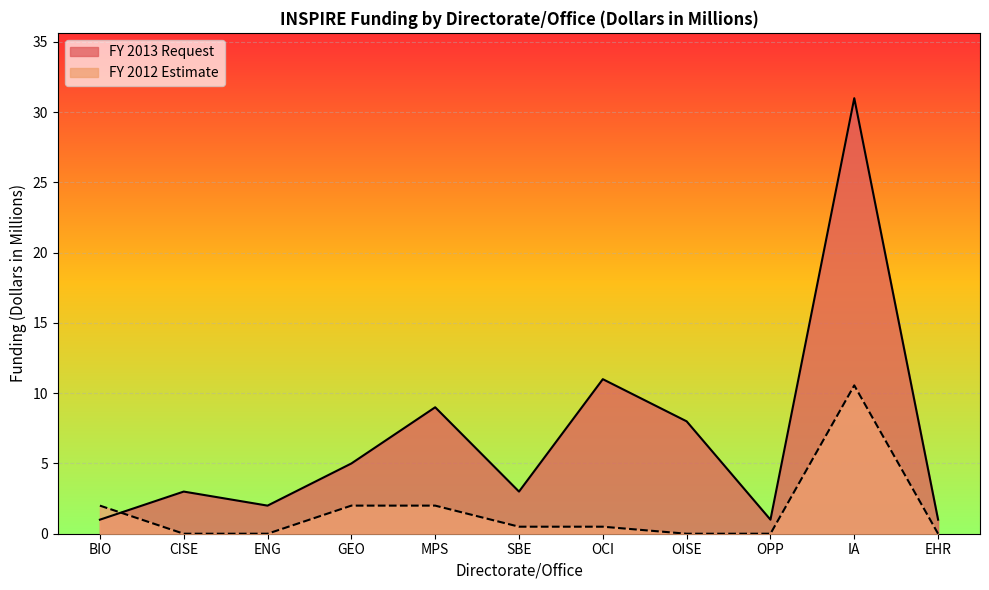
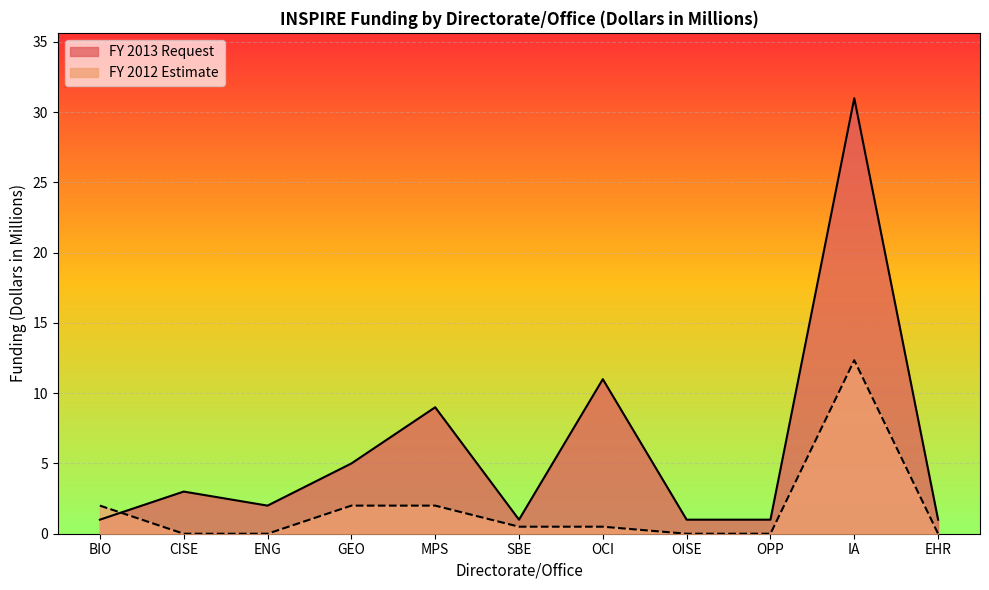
FY 2013 Request, SBE: 3 -> 1
FY 2013 Request, OISE: 8 -> 1
FY 2012 Estimate, IA: 10.6 -> 12.4
